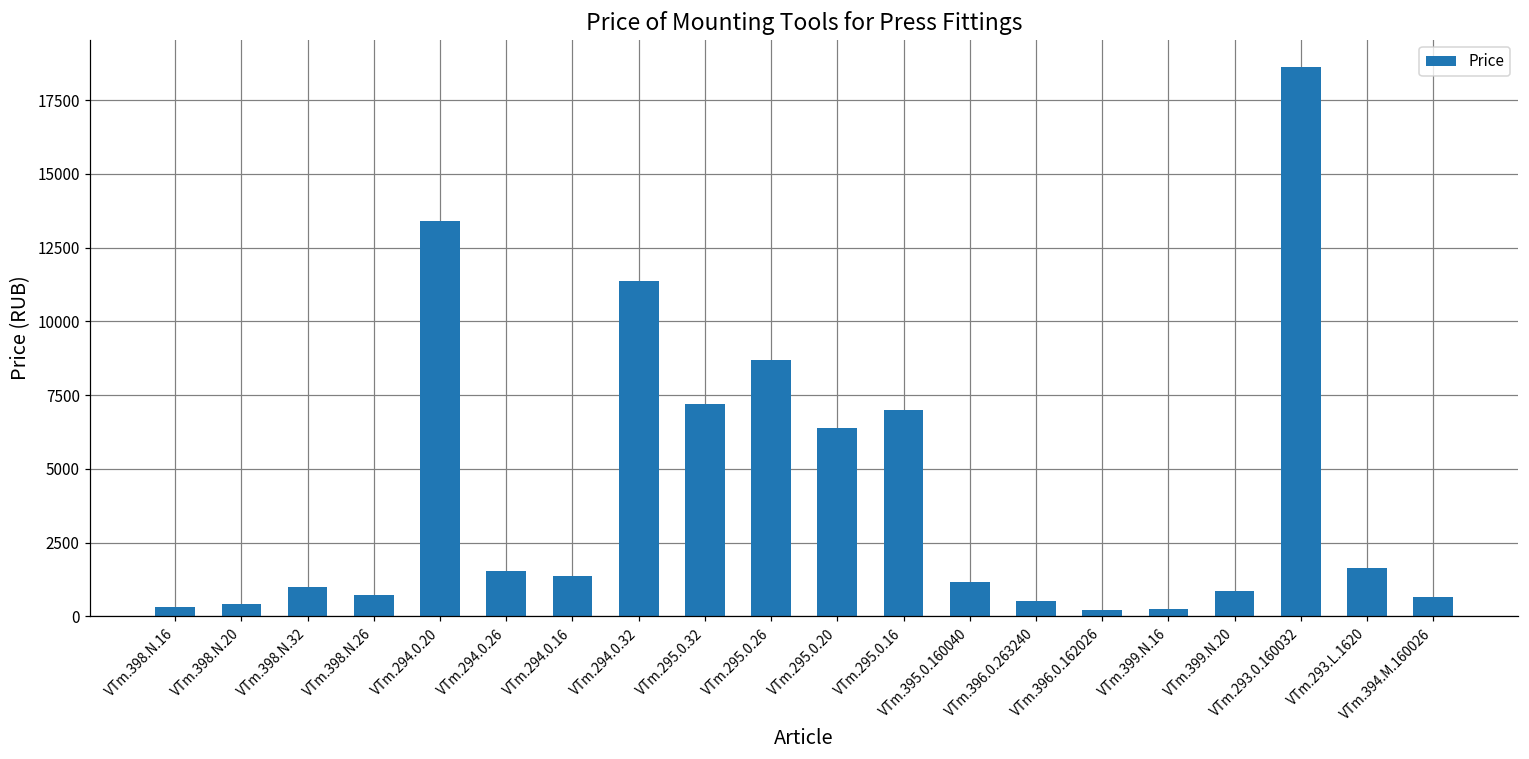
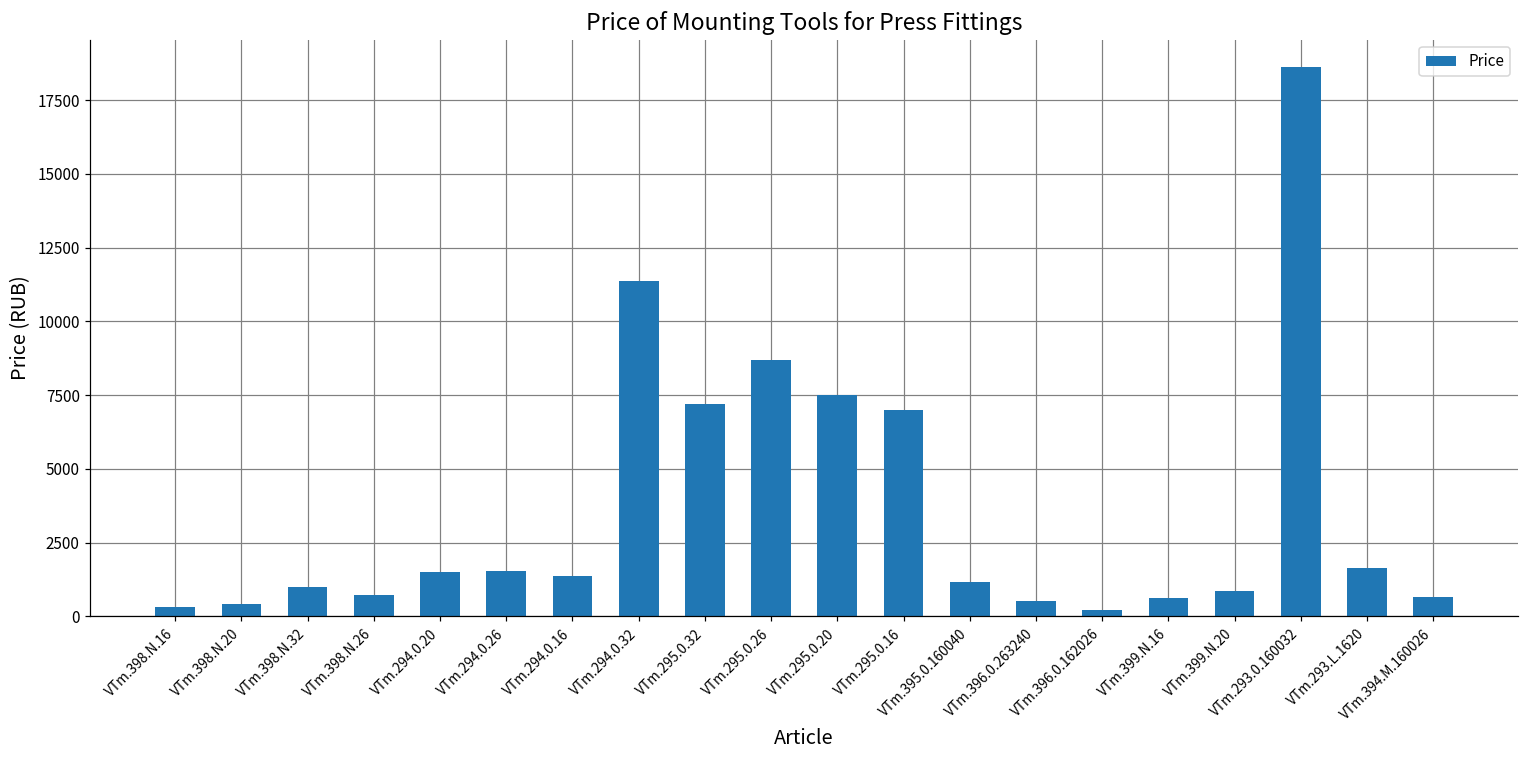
VTm.294.0.20: 13400 -> 1500
VTm.295.0.20: 6400 -> 7500
VTm.399.N.16: 200 -> 600
